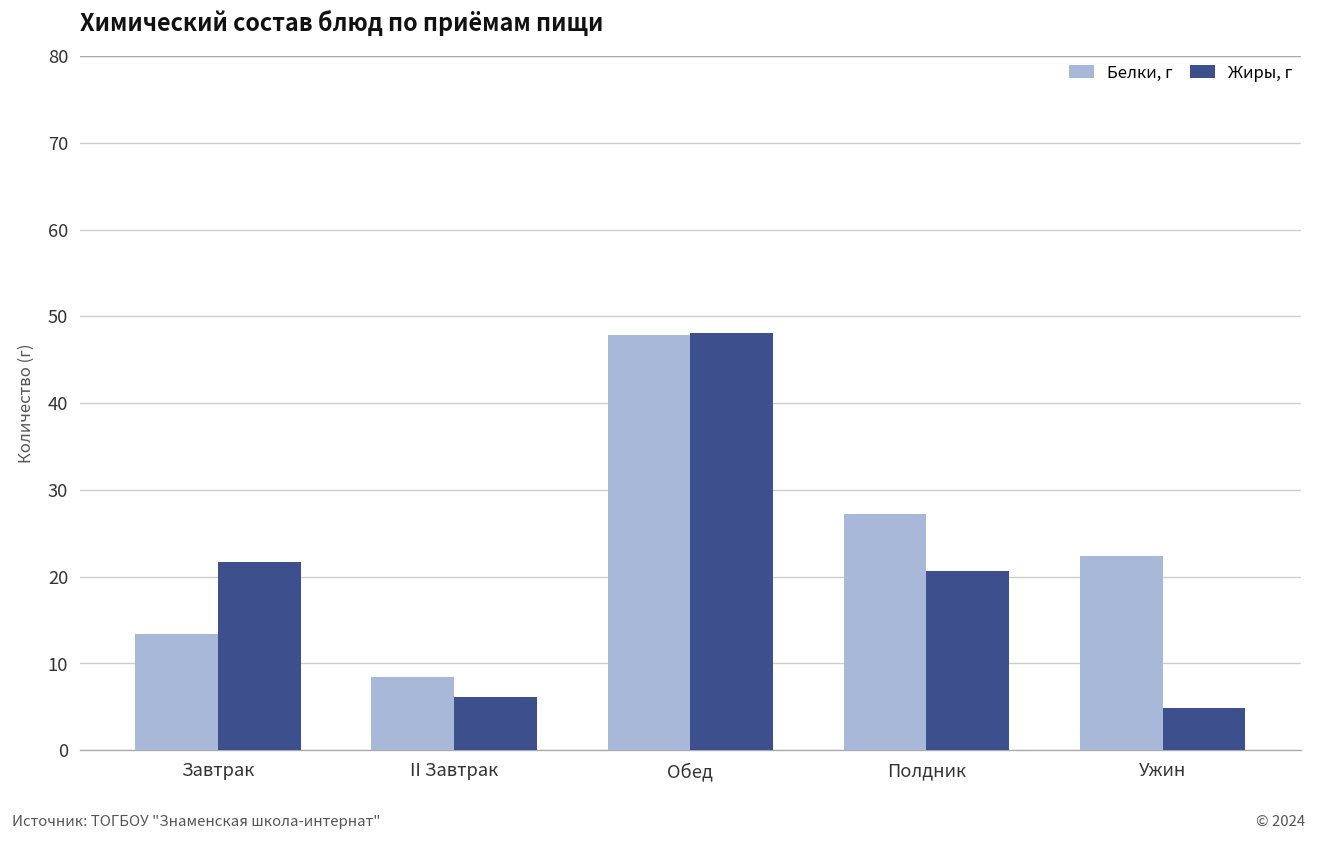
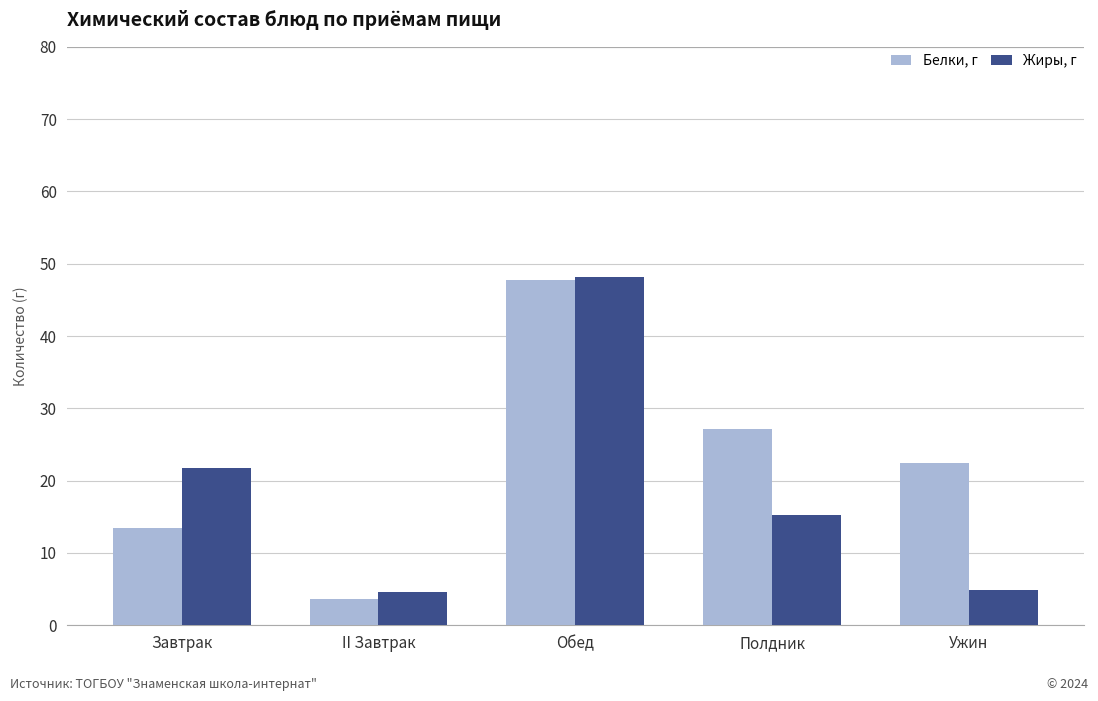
Белки, г, II Завтрак: 8 -> 4
Жиры, г, II Завтрак: 6 -> 5
Жиры, г, Полдник: 21 -> 15
